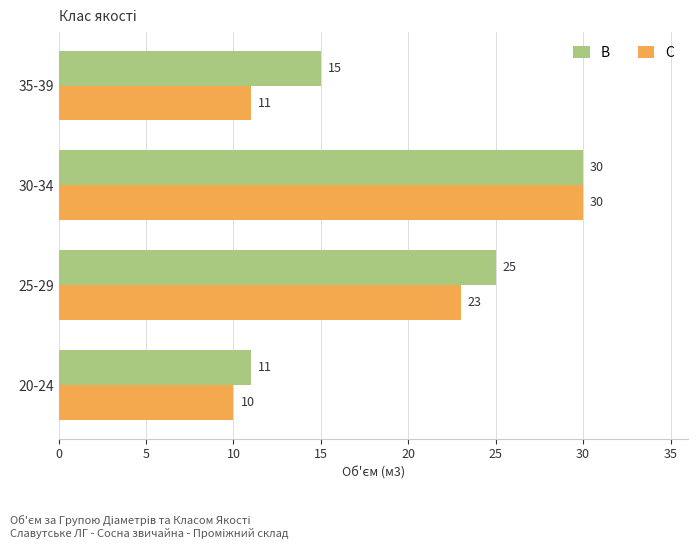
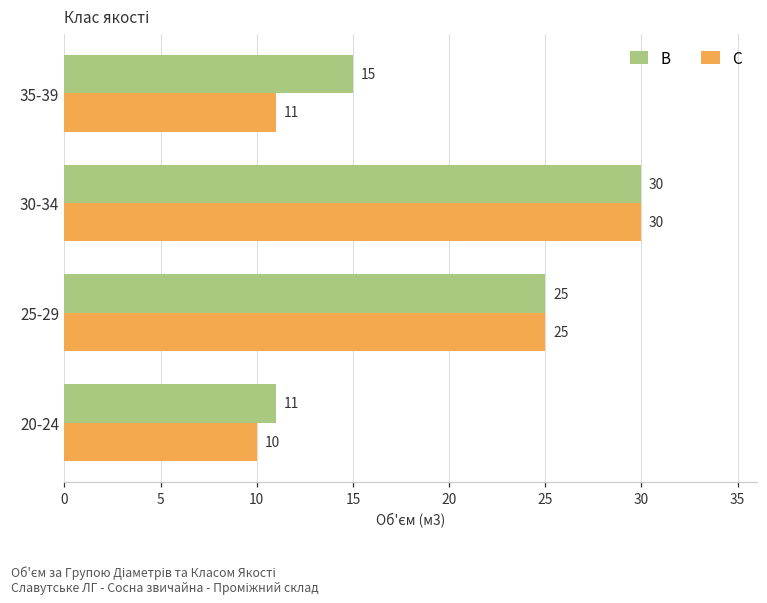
C, 25-29: 23 -> 25
